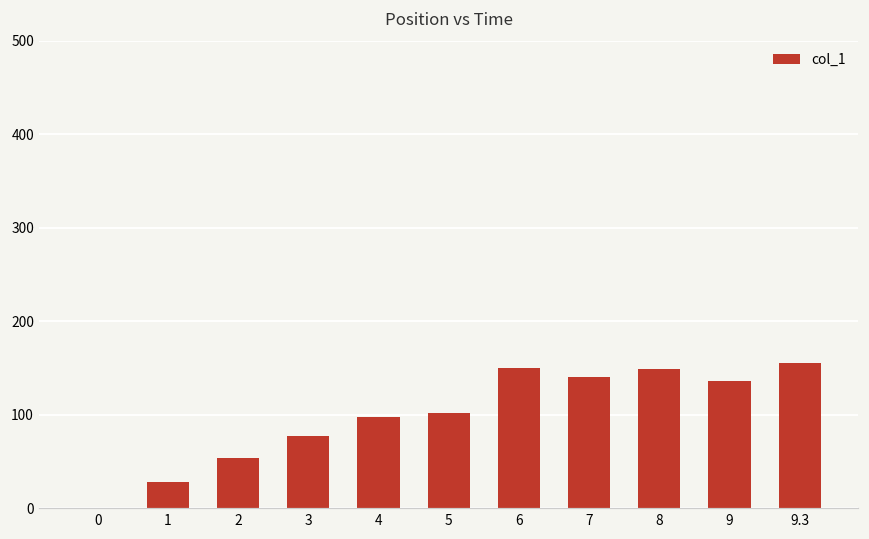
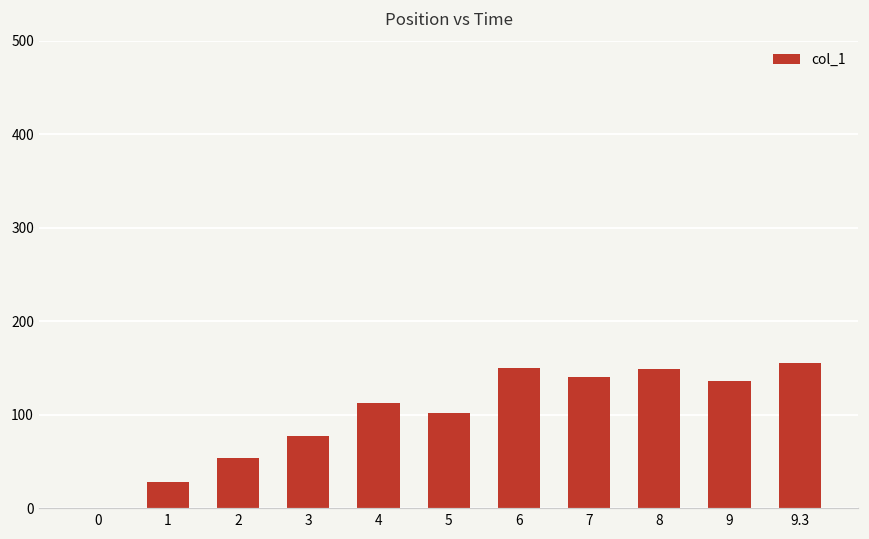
4: 100 -> 110
